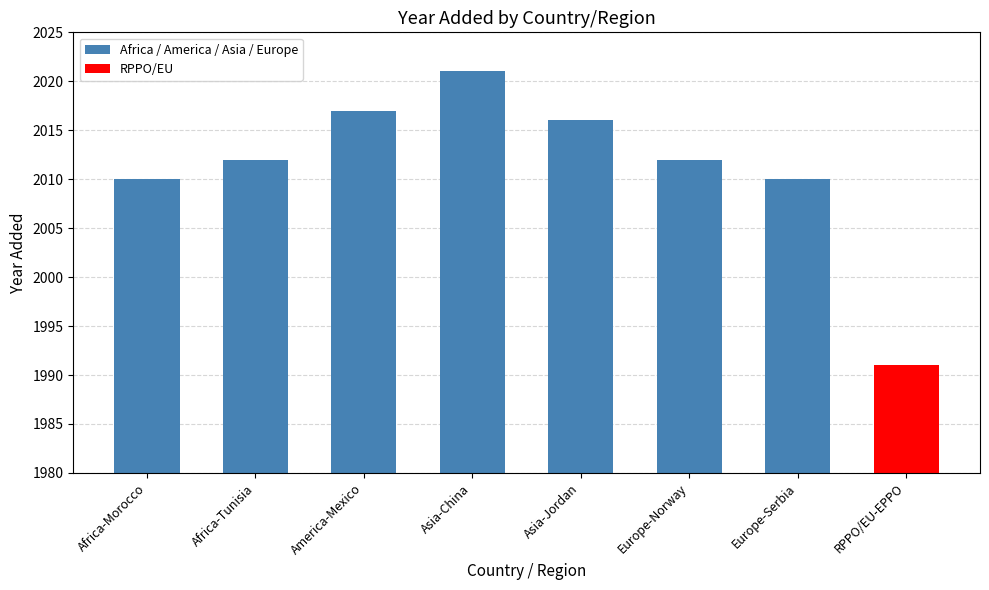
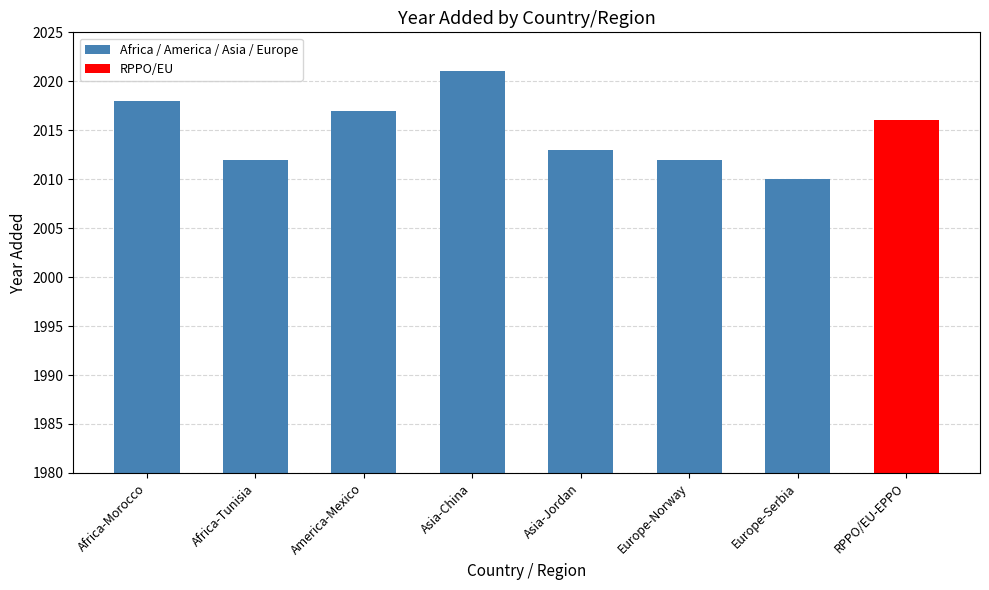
Africa-Morocco: 2010 -> 2018
Asia-Jordan: 2016 -> 2013
RPPO/EU-EPPO: 1991 -> 2016
